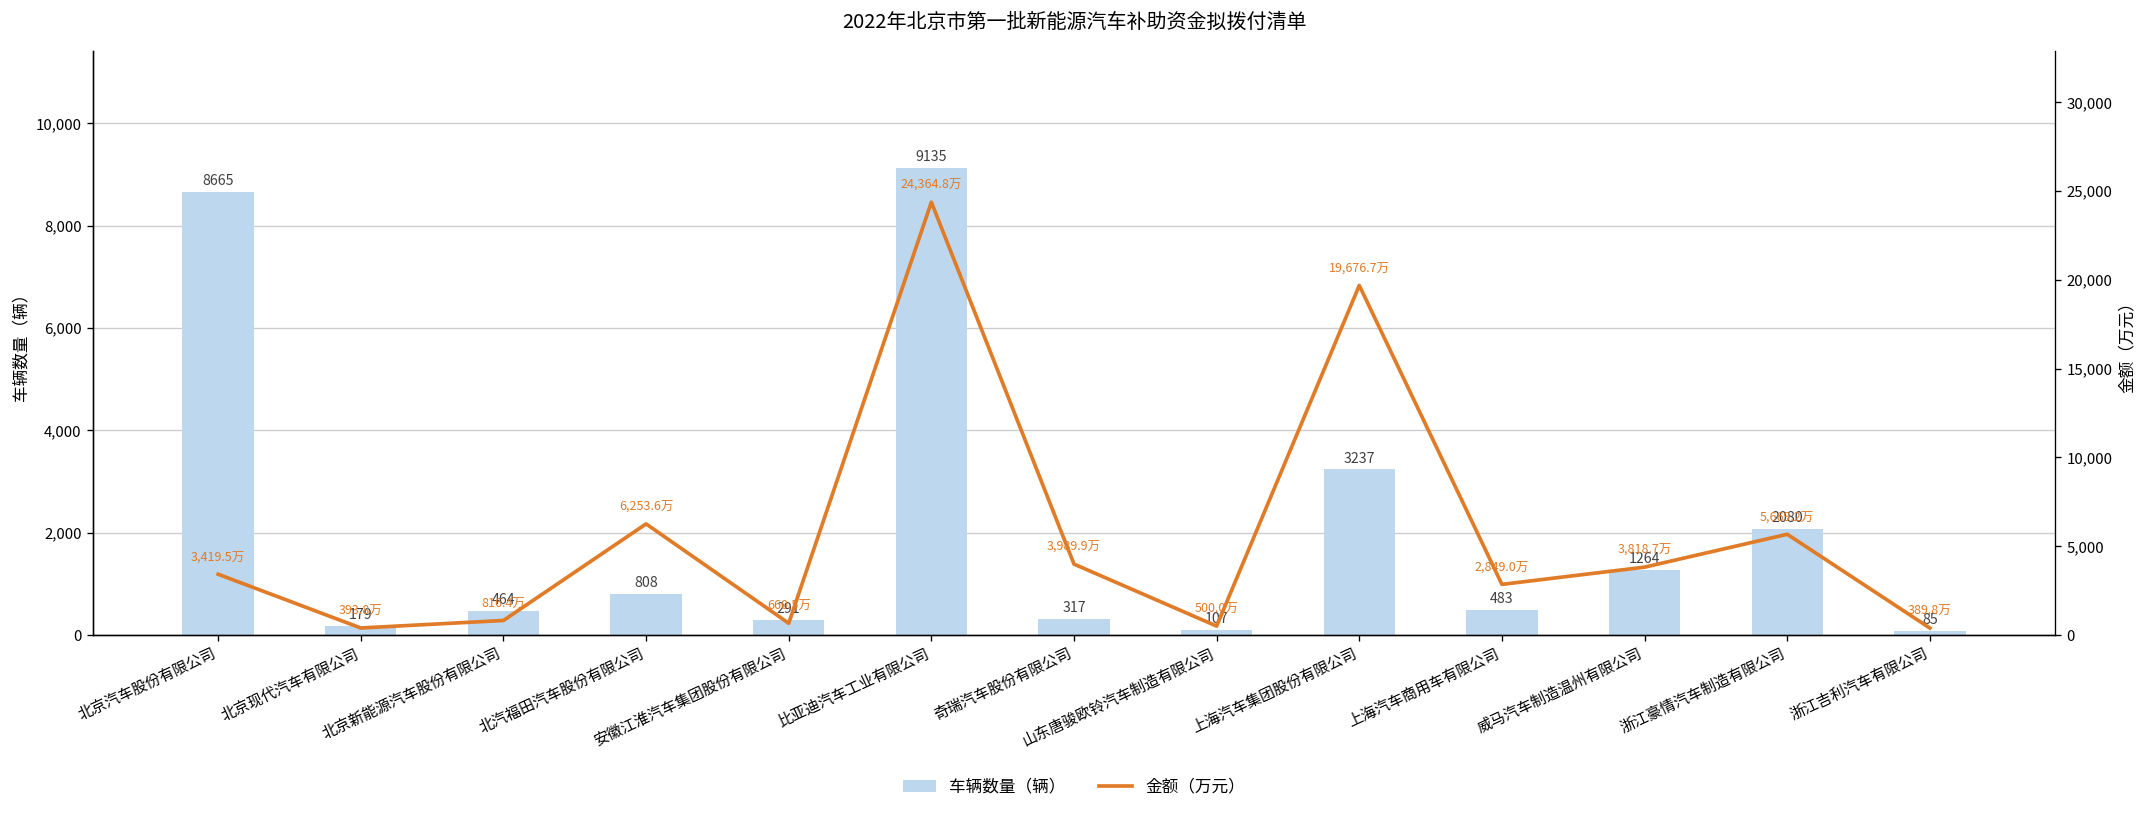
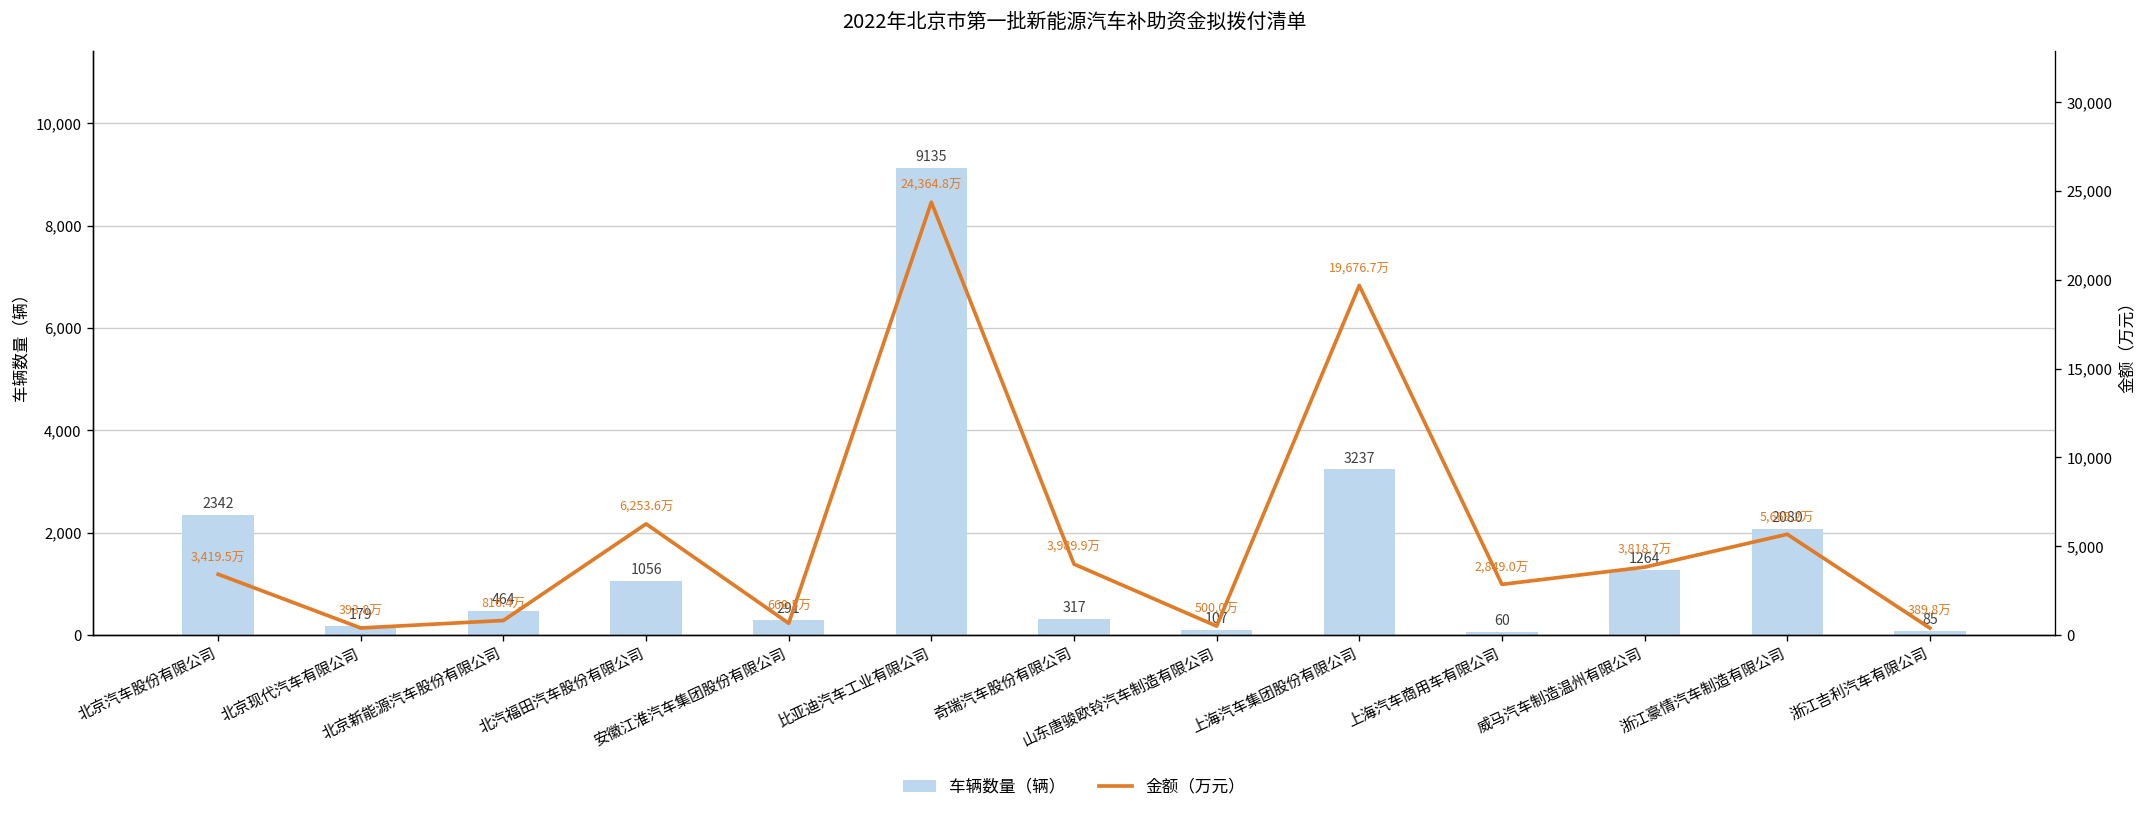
车辆数量（辆）, 北京汽车股份有限公司: 8665 -> 2342
车辆数量（辆）, 北汽福田汽车股份有限公司: 808 -> 1056
车辆数量（辆）, 上海汽车商用车有限公司: 483 -> 60
